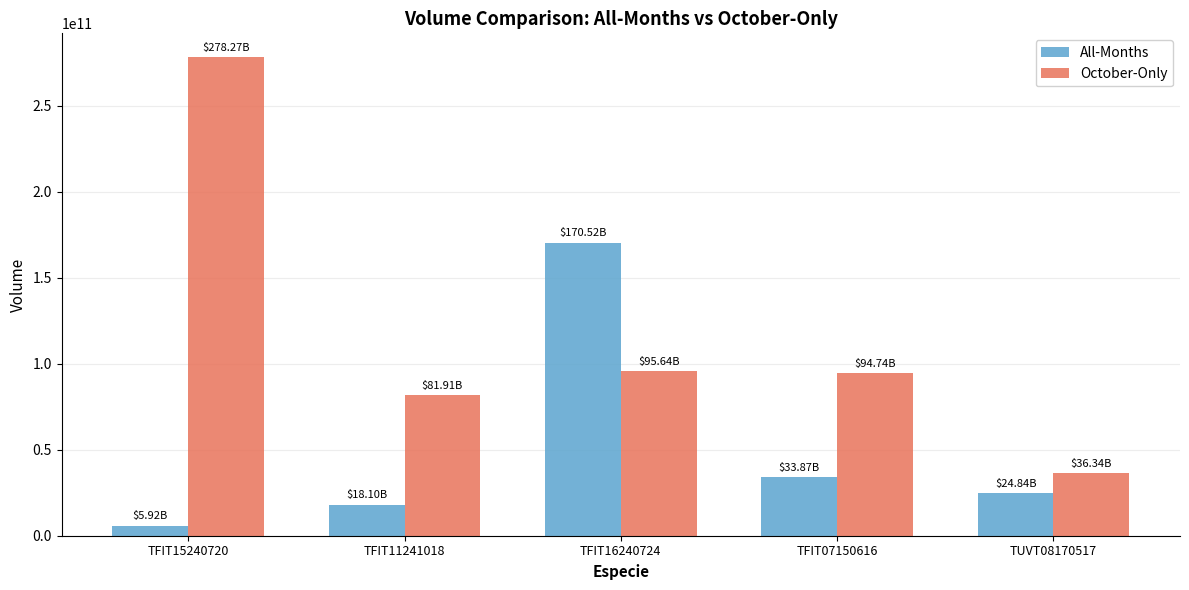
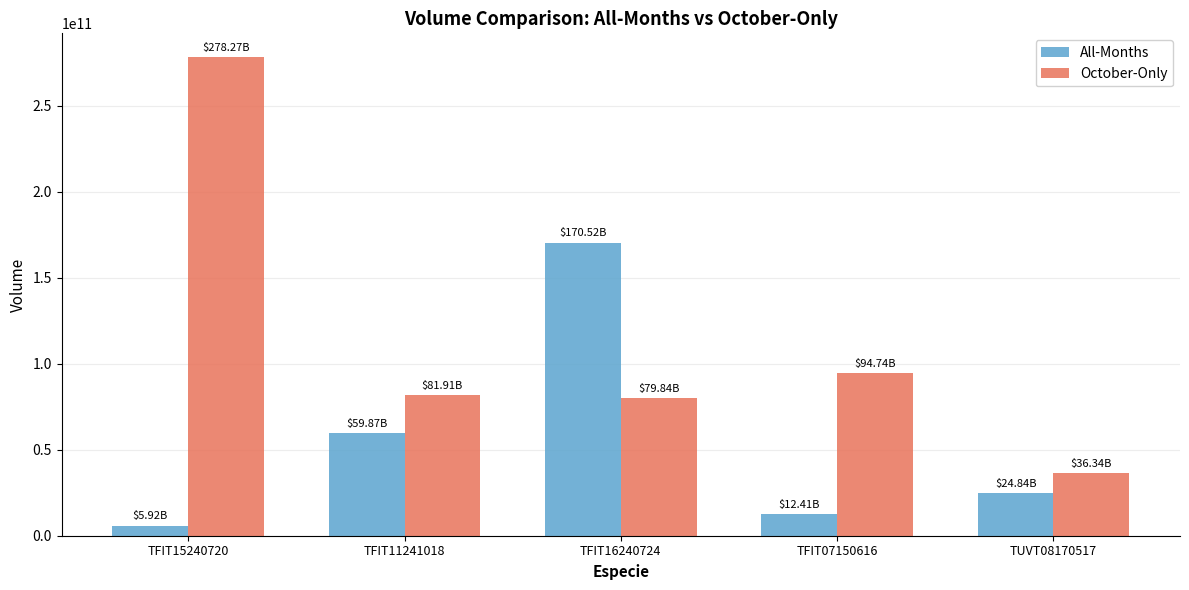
All-Months, TFIT11241018: $18.10B -> $59.87B
October-Only, TFIT16240724: $95.64B -> $79.84B
All-Months, TFIT07150616: $33.87B -> $12.41B
